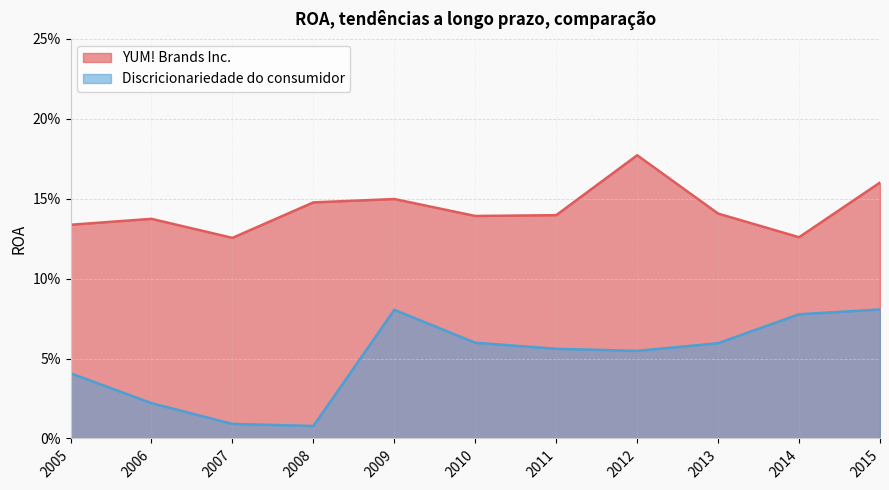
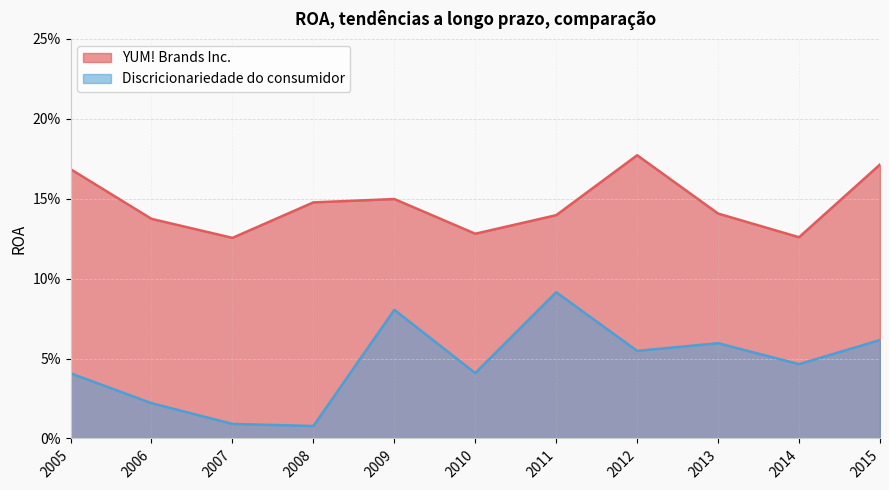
YUM! Brands Inc., 2005: 13.4% -> 16.9%
YUM! Brands Inc., 2010: 13.9% -> 12.8%
Discricionariedade do consumidor, 2010: 6.0% -> 4.1%
Discricionariedade do consumidor, 2011: 5.6% -> 9.2%
Discricionariedade do consumidor, 2014: 7.8% -> 4.7%
YUM! Brands Inc., 2015: 16.0% -> 17.1%
Discricionariedade do consumidor, 2015: 8.1% -> 6.2%
